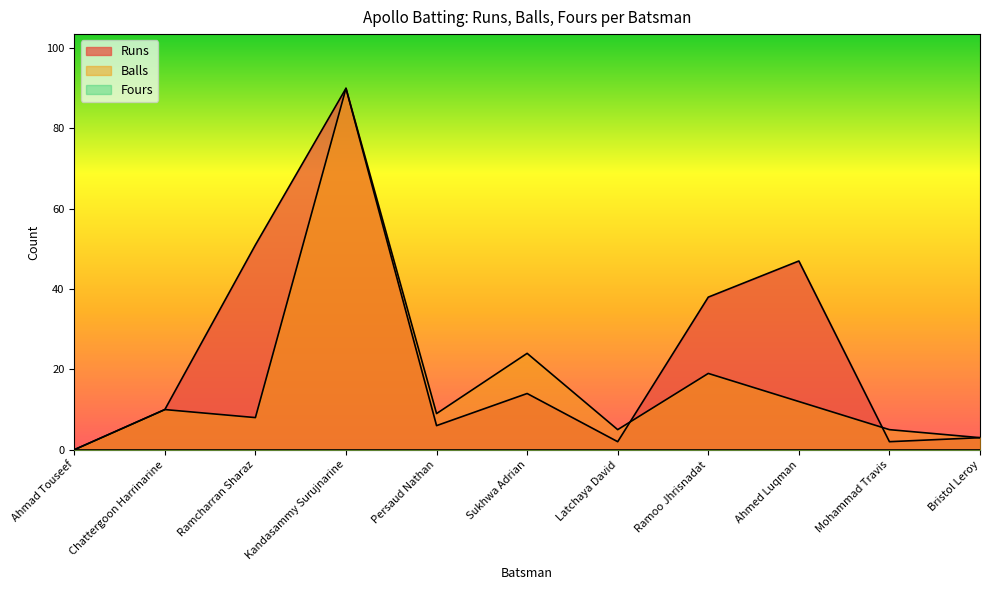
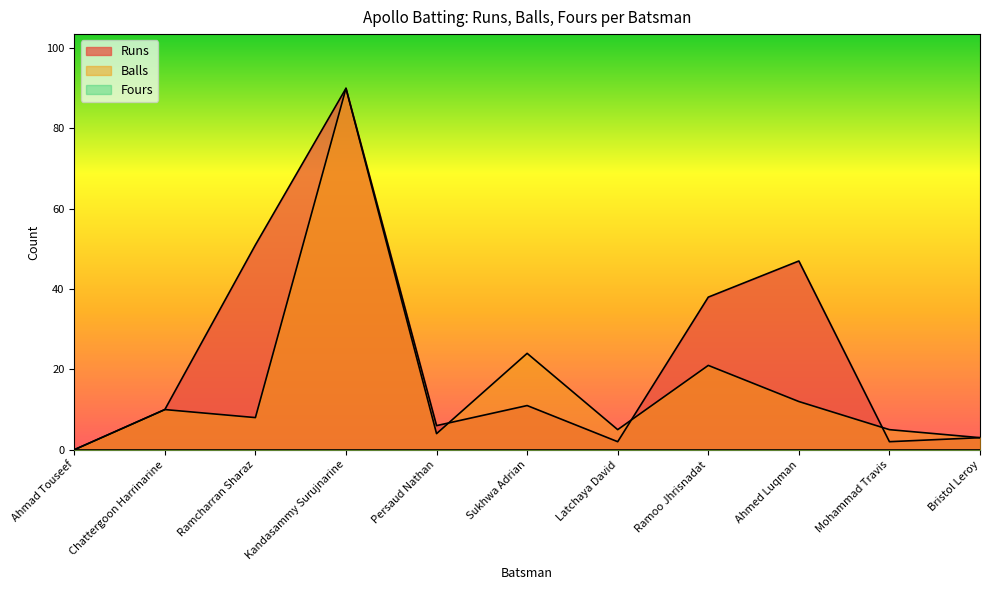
Balls, Persaud Nathan: 9 -> 4
Runs, Sukhwa Adrian: 14 -> 11
Balls, Ramoo Jhrisnadat: 19 -> 21
